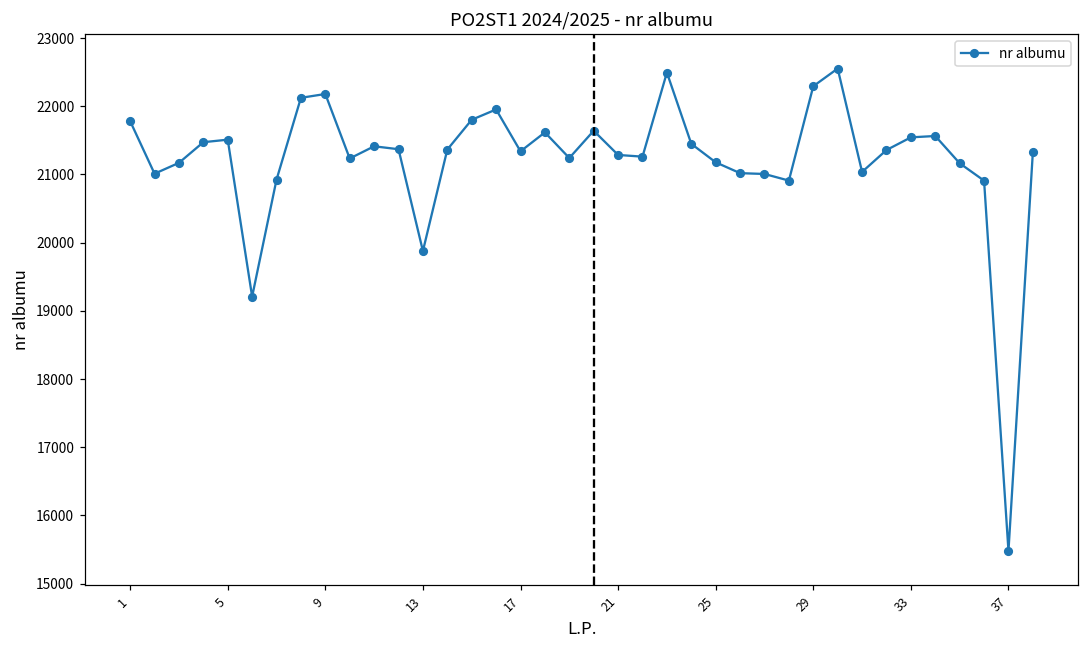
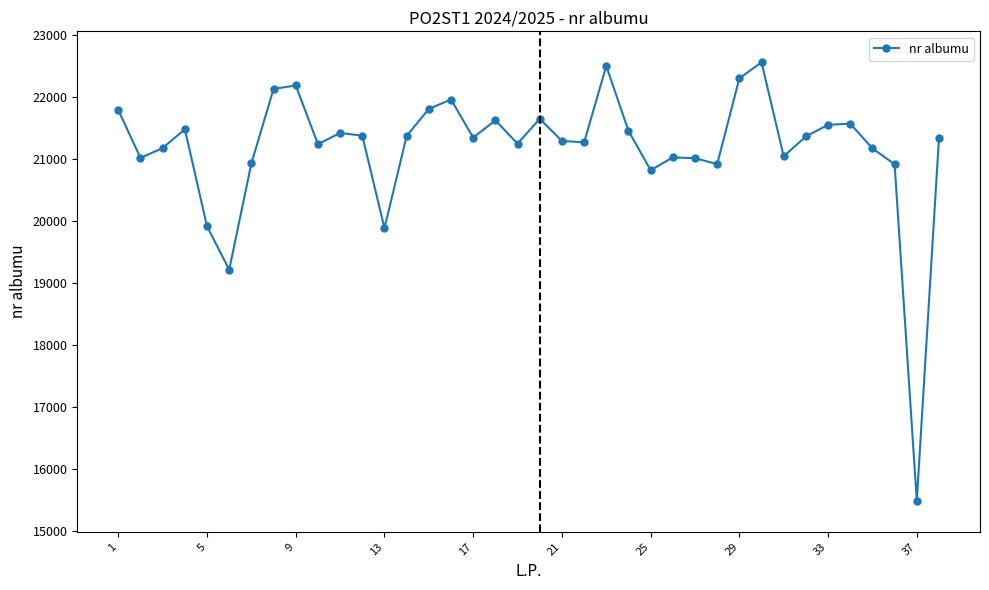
5: 21500 -> 19900
25: 21200 -> 20800
